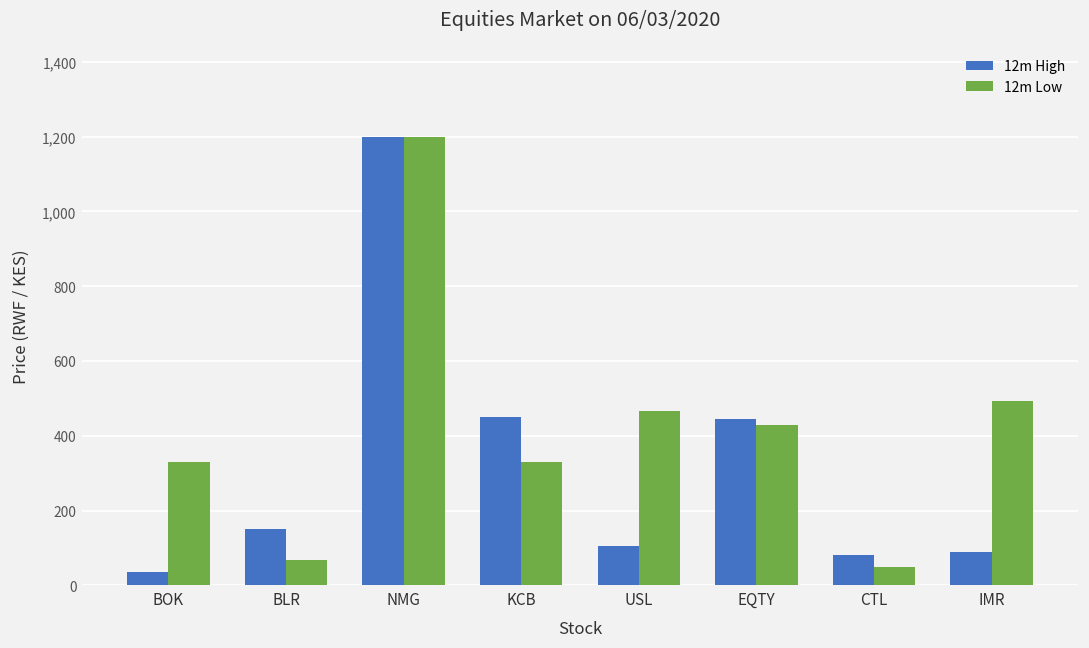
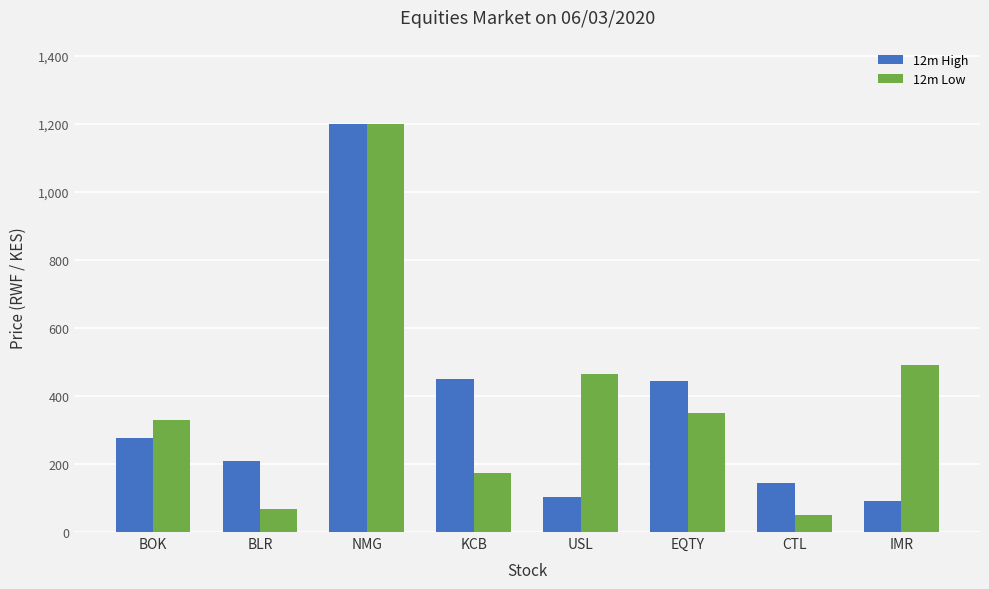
12m High, BOK: 40 -> 280
12m High, BLR: 150 -> 210
12m Low, KCB: 330 -> 170
12m Low, EQTY: 430 -> 350
12m High, CTL: 80 -> 140
